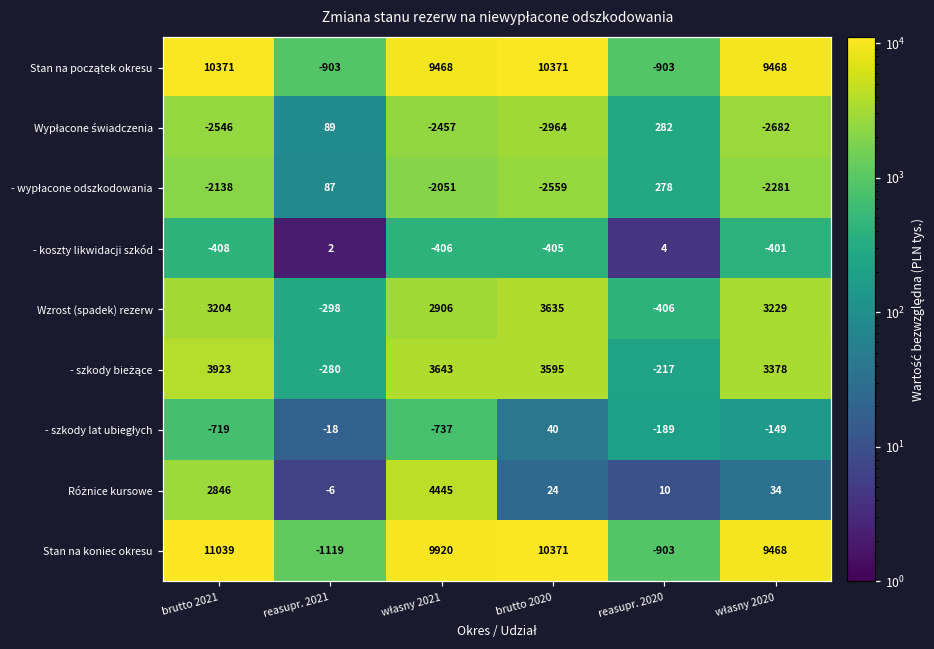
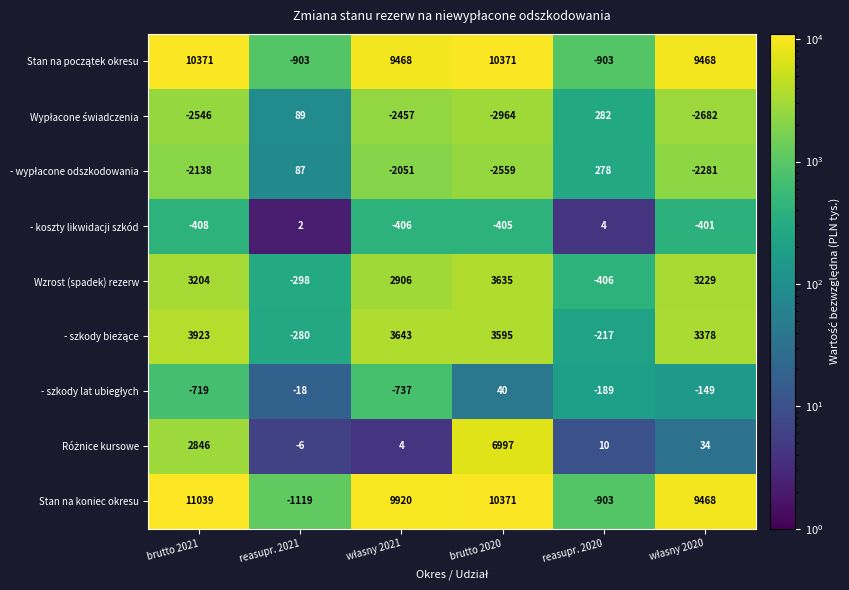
Różnice kursowe, własny 2021: 4445 -> 4
Różnice kursowe, brutto 2020: 24 -> 6997
